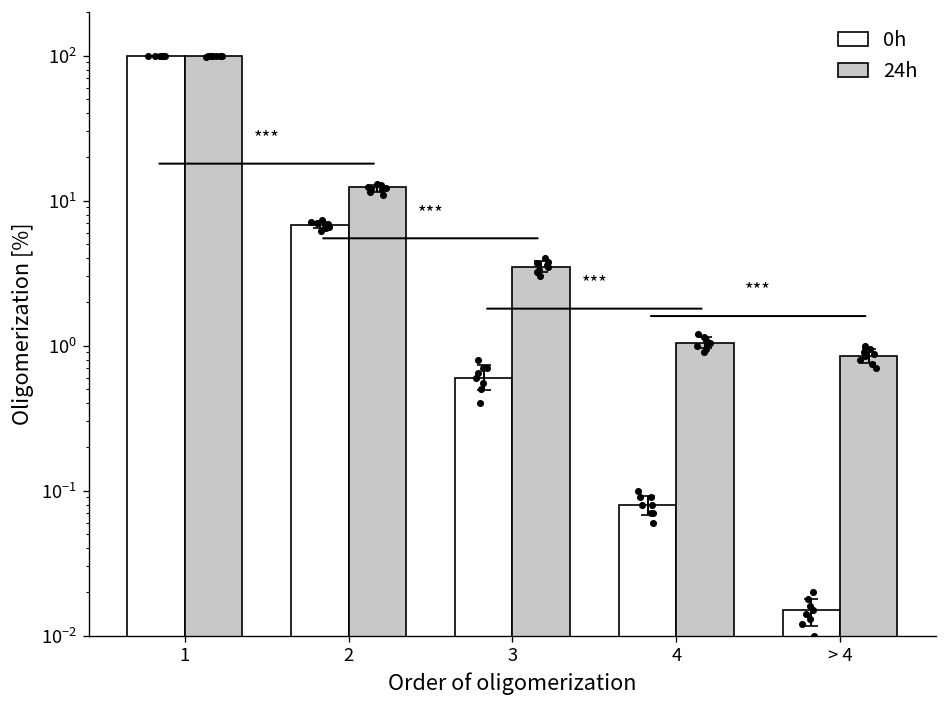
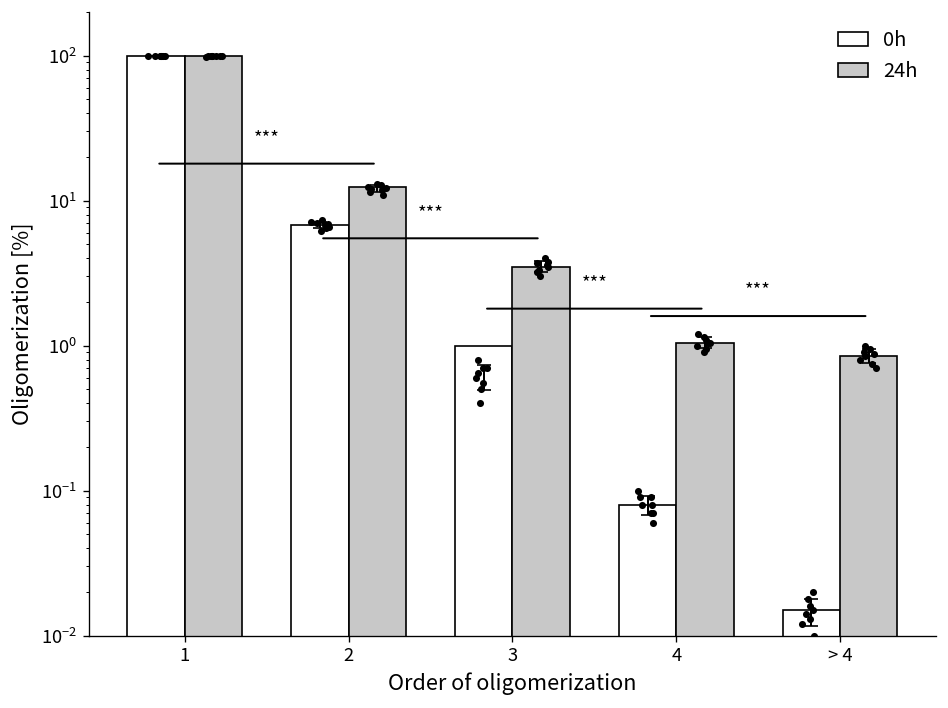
0h, 3: 0.6 -> 1.0
